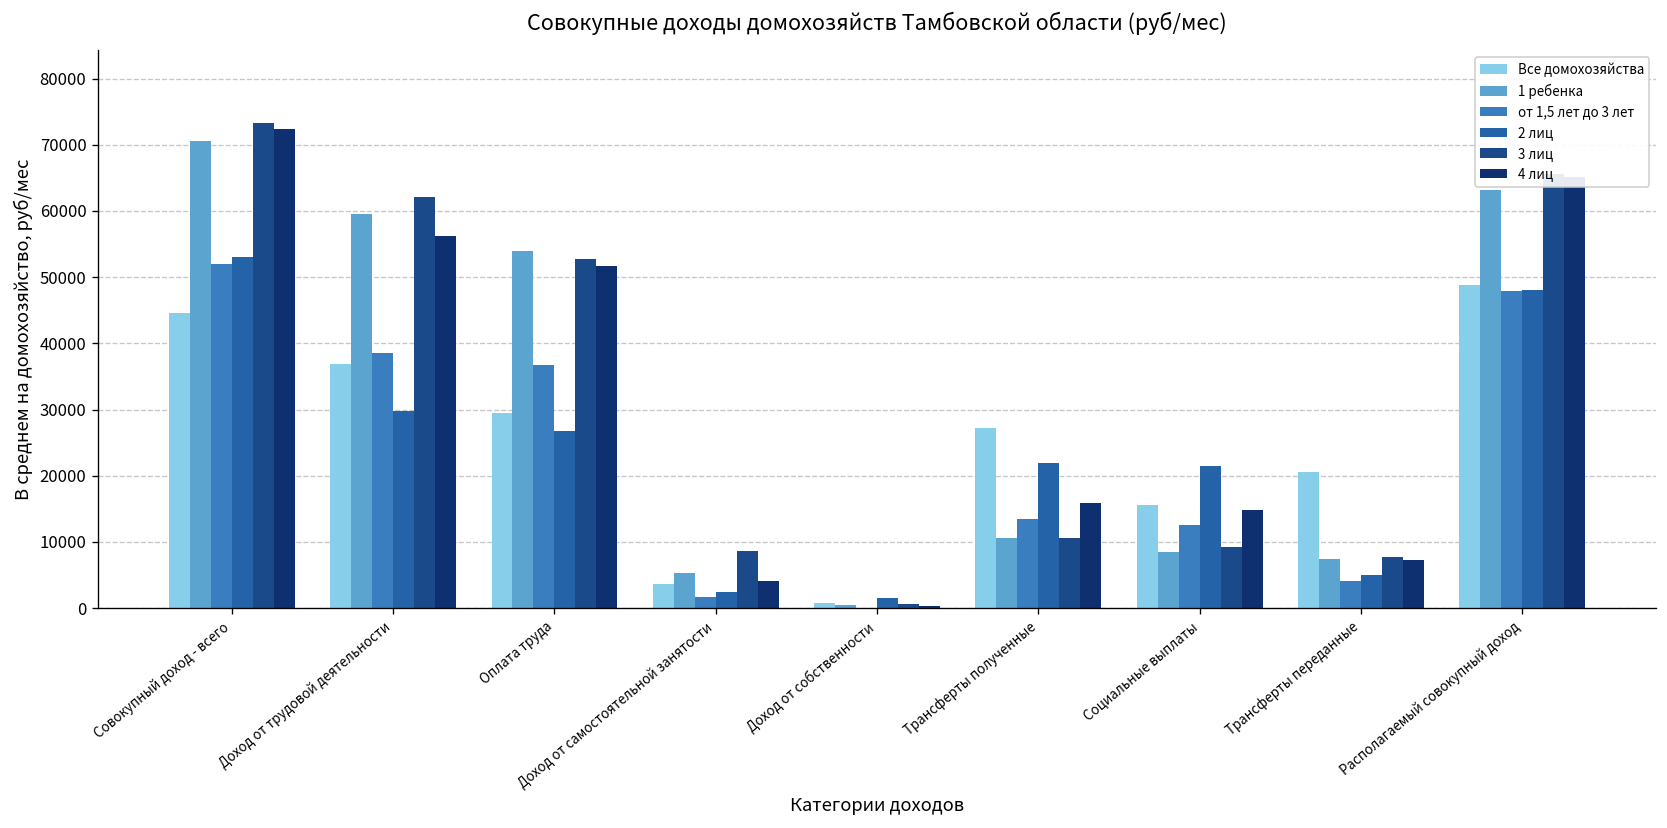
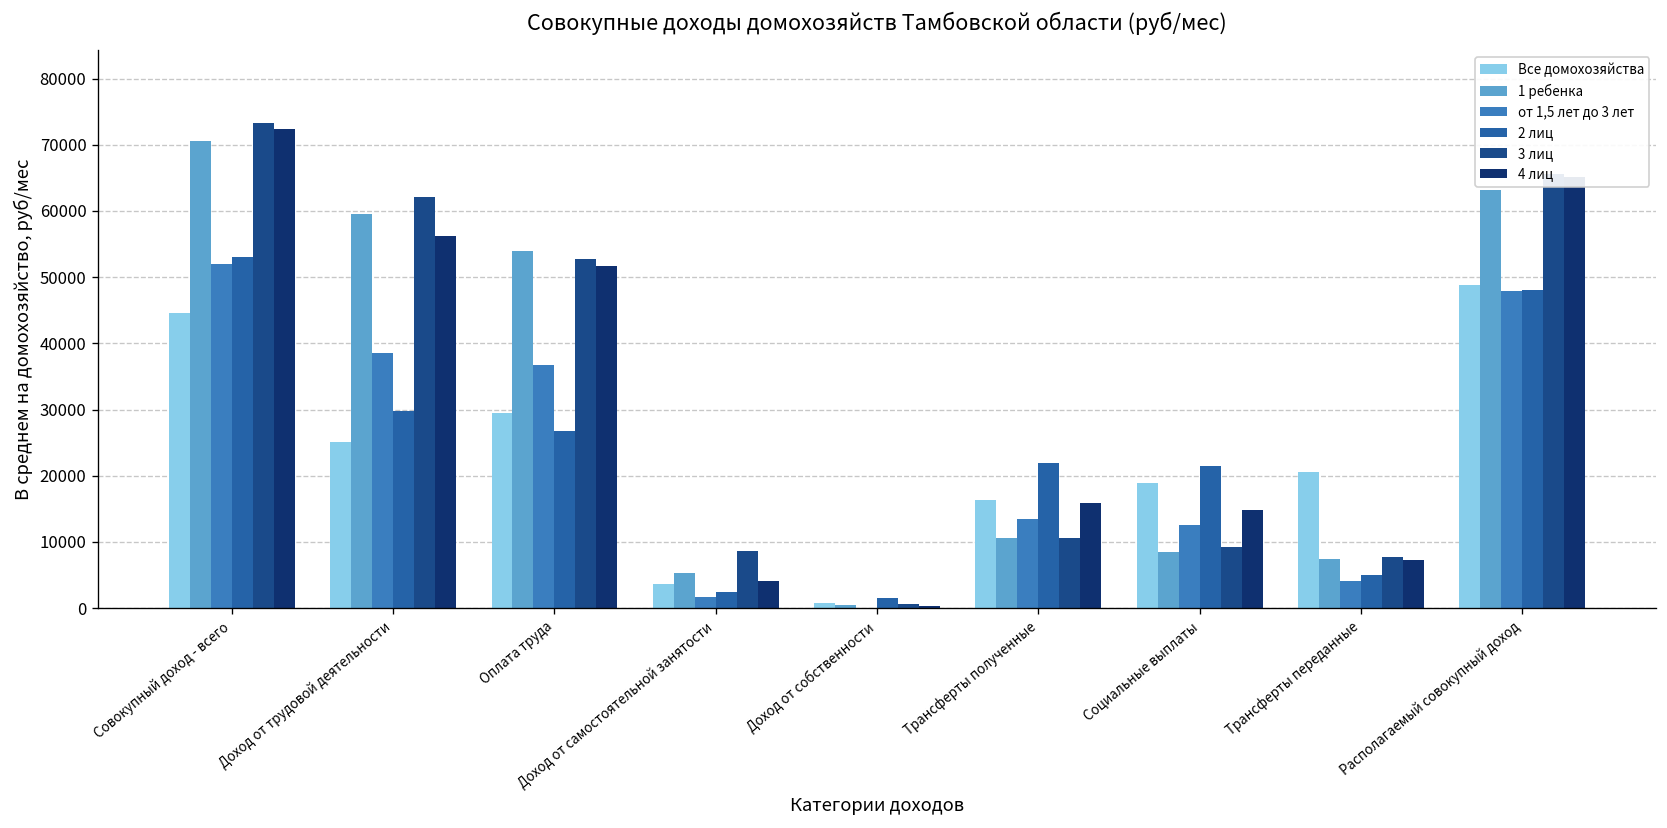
Все домохозяйства, Доход от трудовой деятельности: 37000 -> 25000
Все домохозяйства, Трансферты полученные: 27000 -> 16000
Все домохозяйства, Социальные выплаты: 16000 -> 19000
